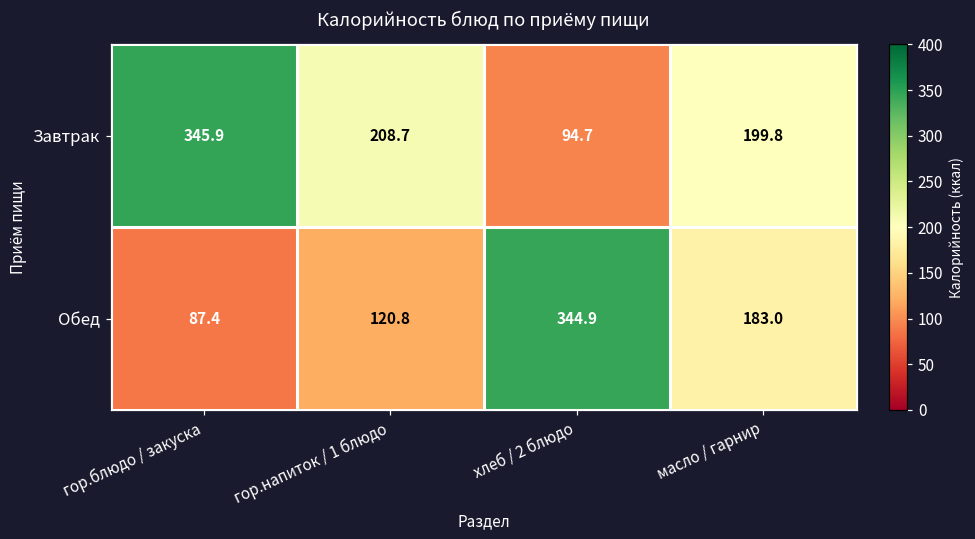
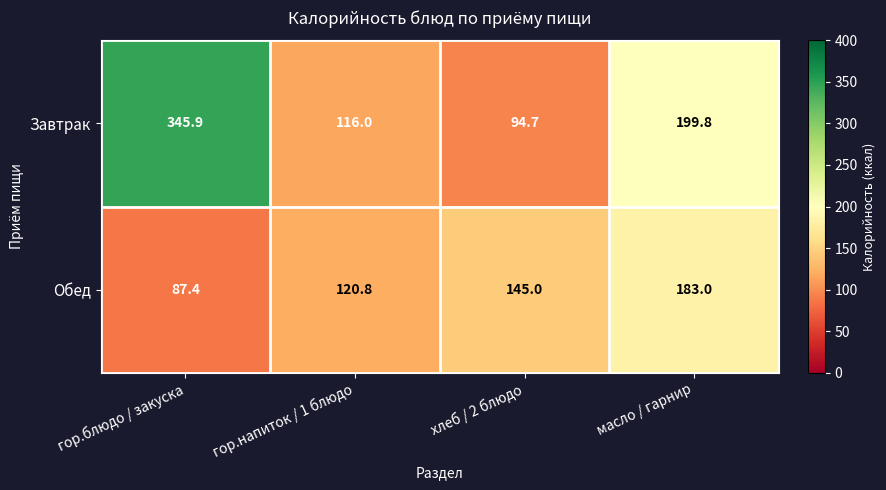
Завтрак, гор.напиток / 1 блюдо: 208.7 -> 116.0
Обед, хлеб / 2 блюдо: 344.9 -> 145.0
